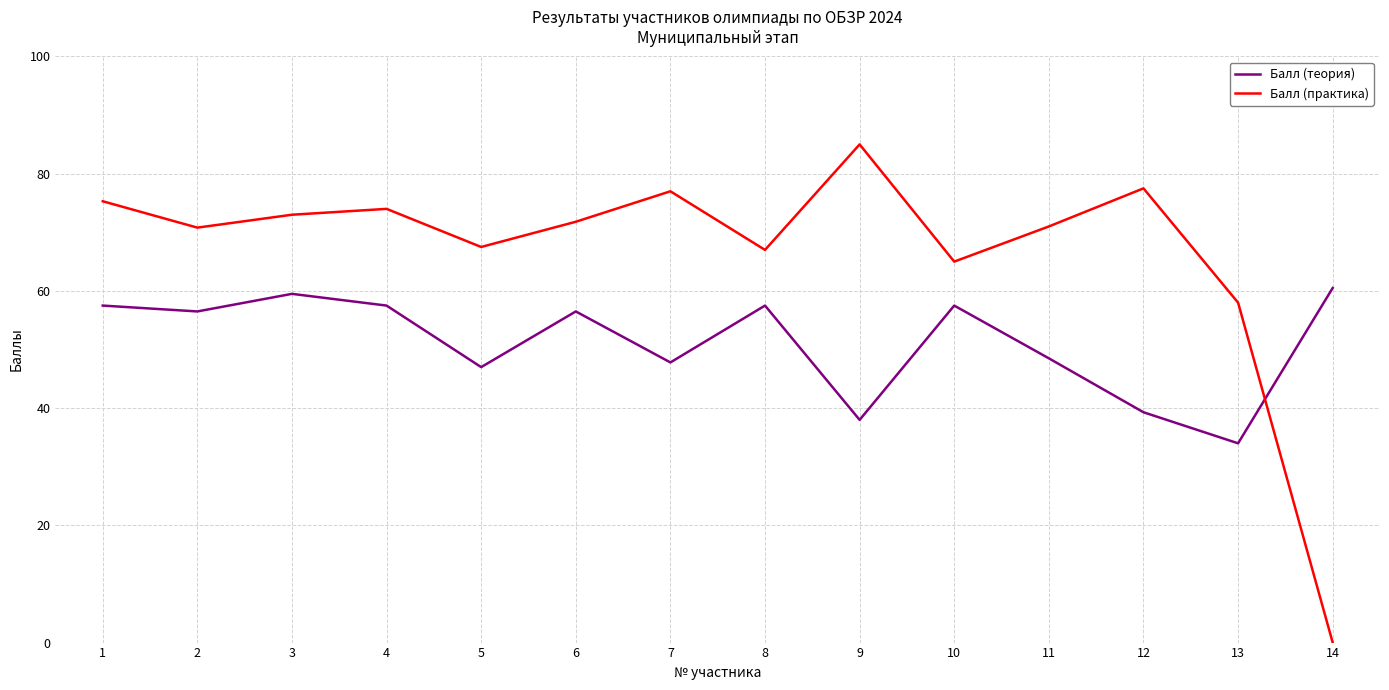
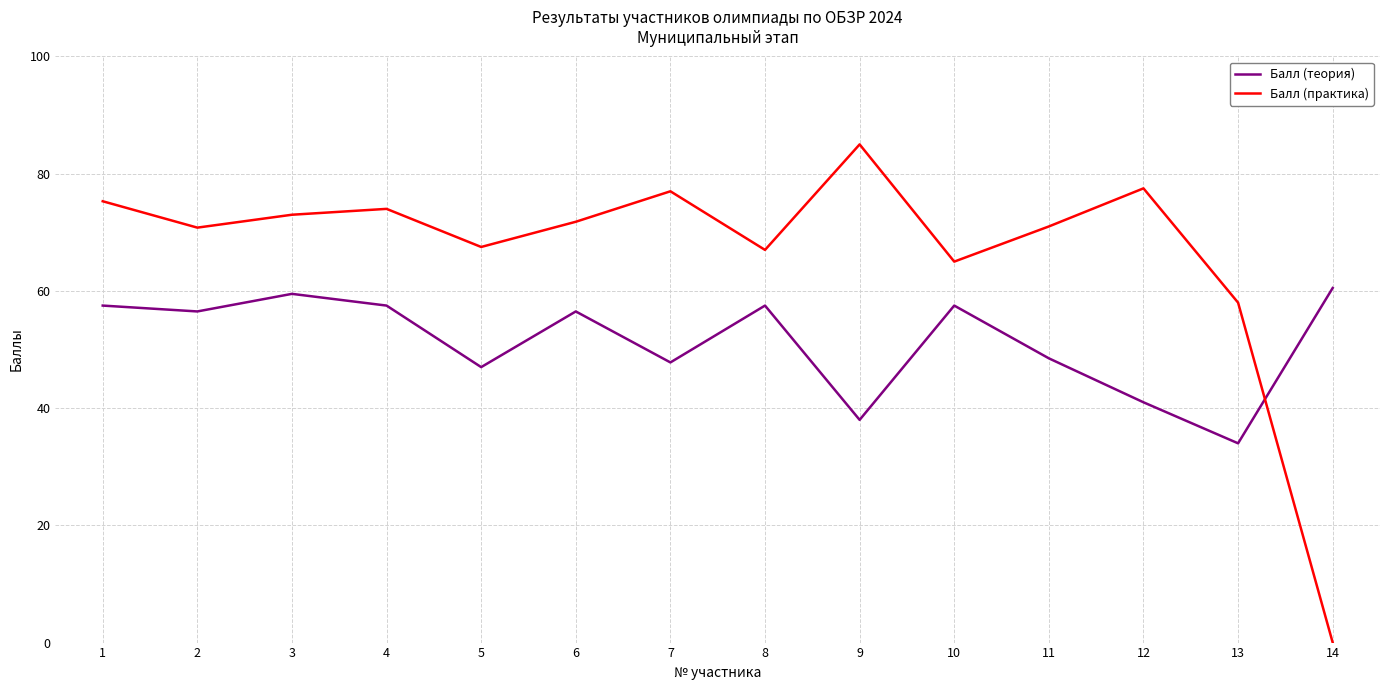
Балл (теория), 12: 39 -> 41
